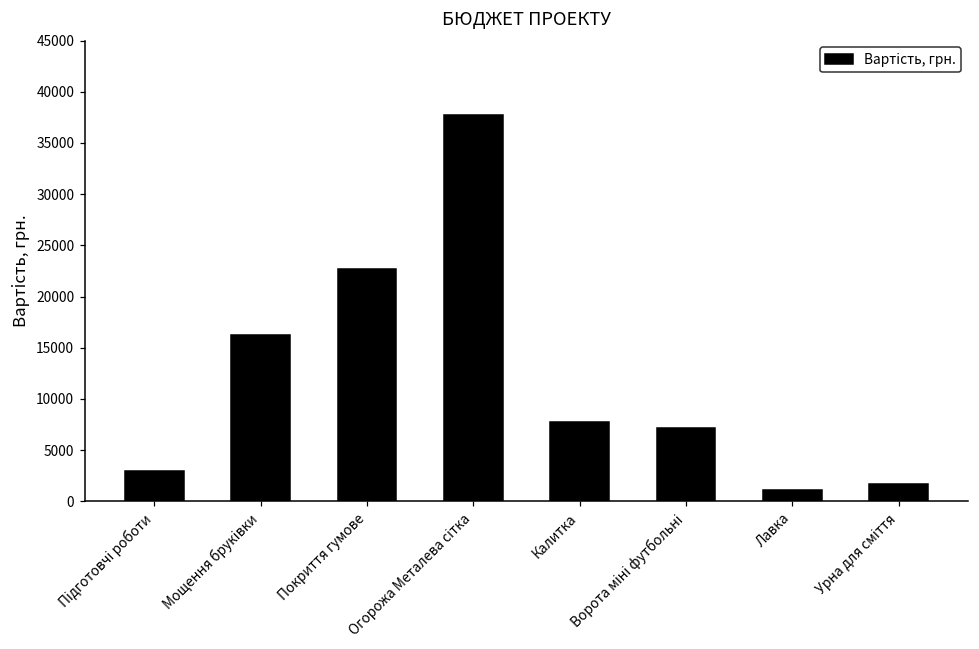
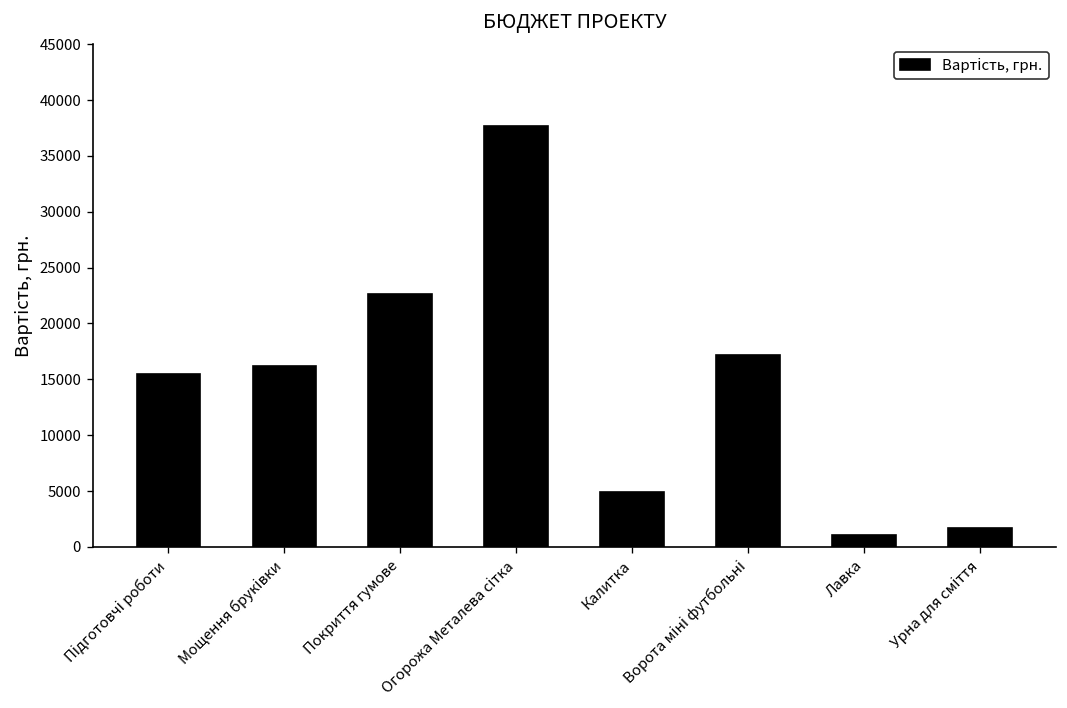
Підготовчі роботи: 3000 -> 15000
Калитка: 8000 -> 5000
Ворота міні футбольні: 7000 -> 17000
